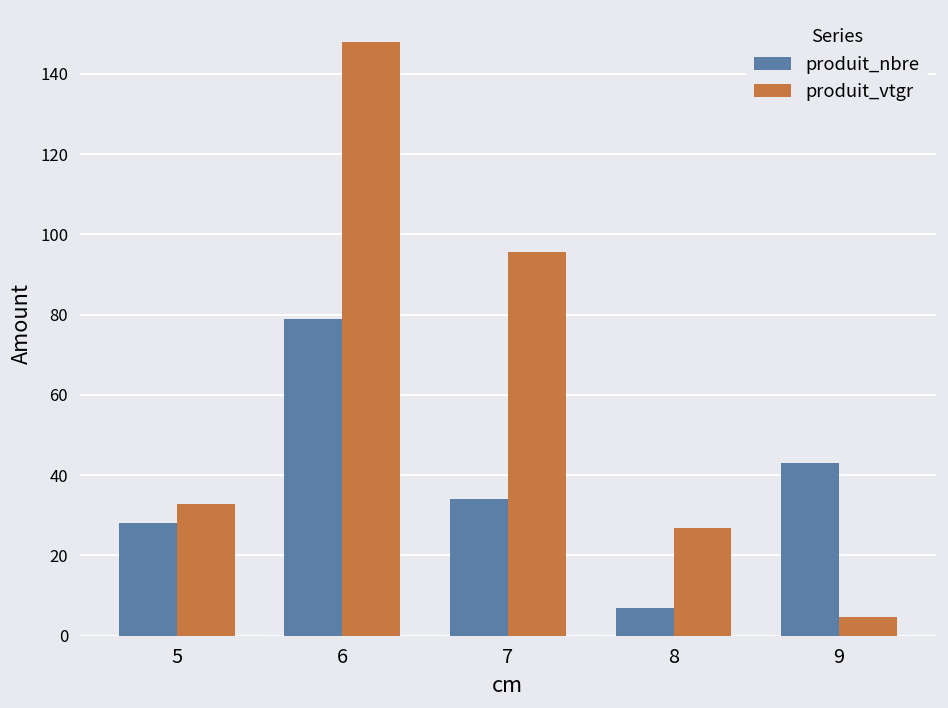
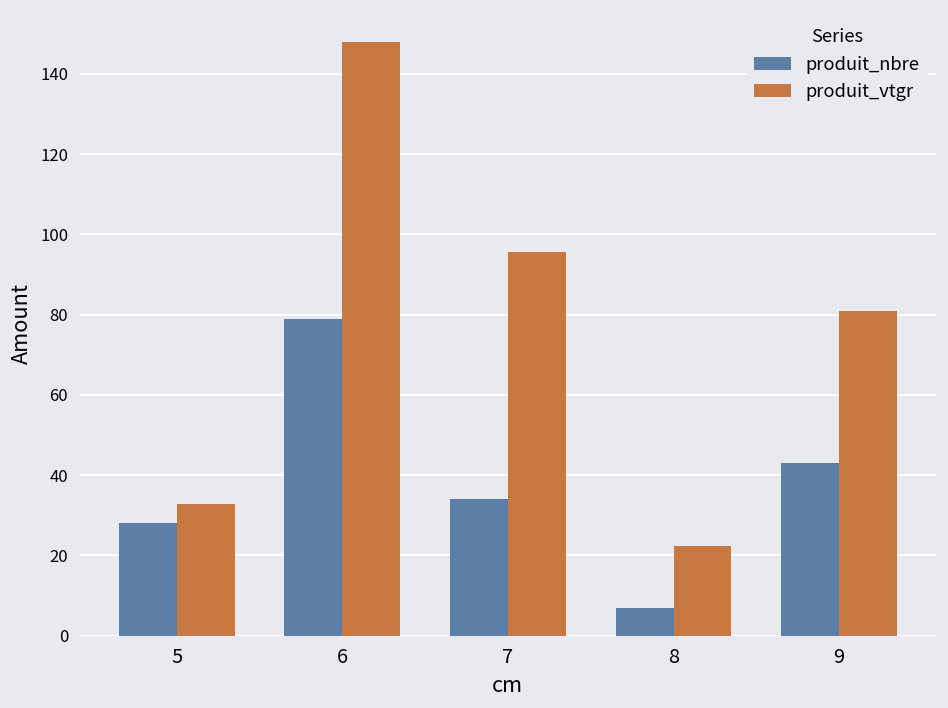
produit_vtgr, 8: 27 -> 22
produit_vtgr, 9: 5 -> 81
